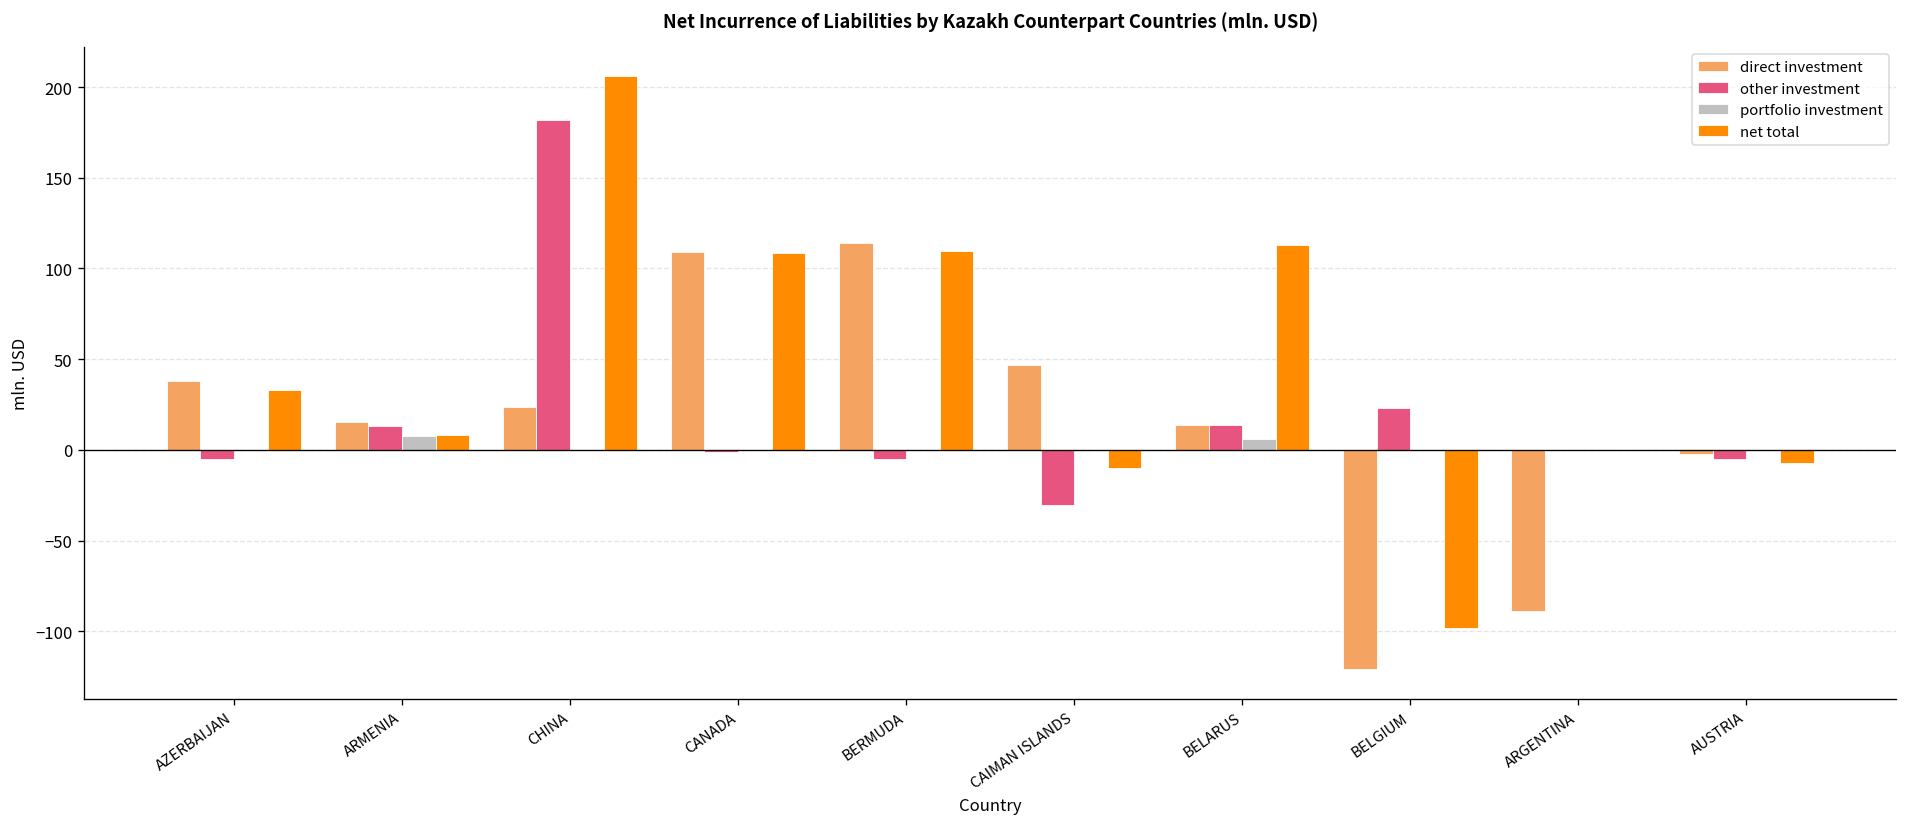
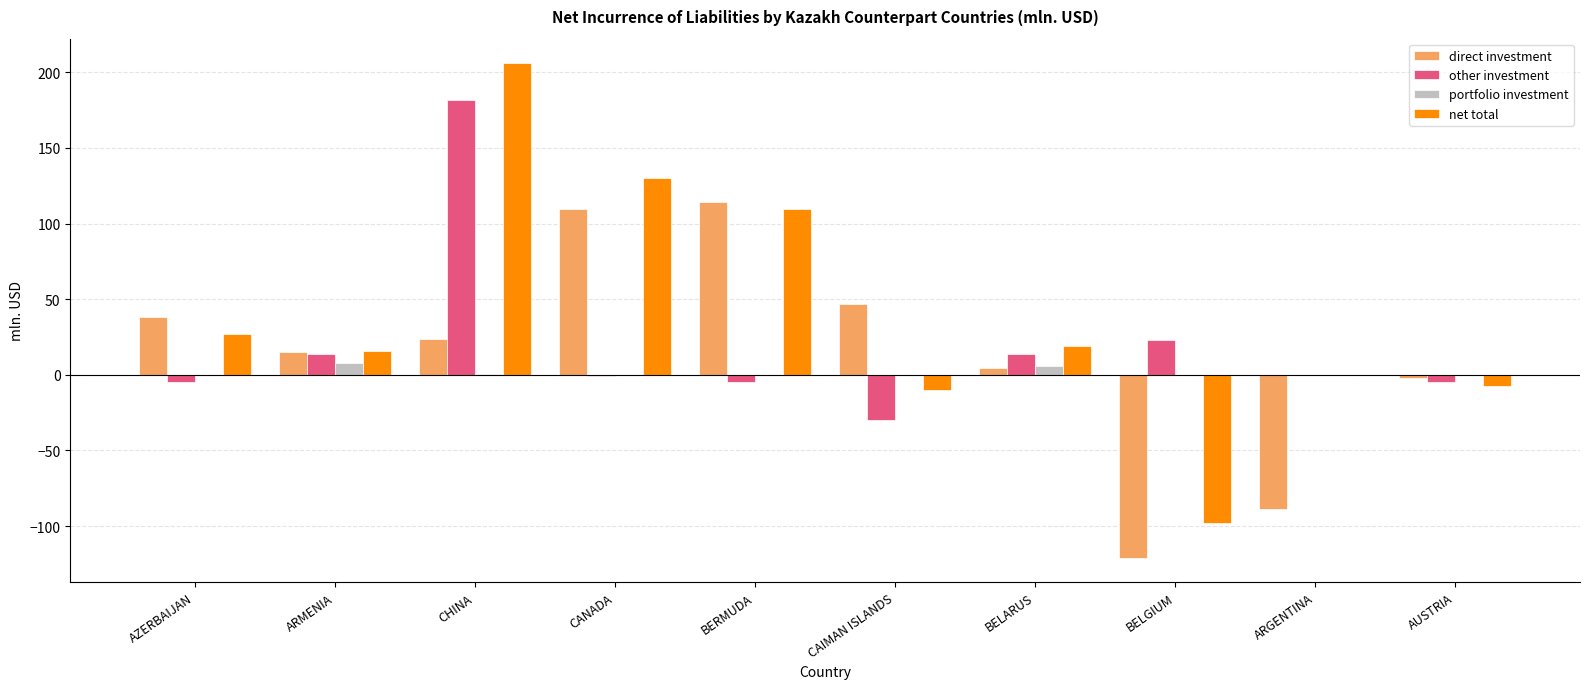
net total, AZERBAIJAN: 33 -> 27
net total, ARMENIA: 8 -> 16
net total, CANADA: 108 -> 130
direct investment, BELARUS: 14 -> 5
net total, BELARUS: 113 -> 19
